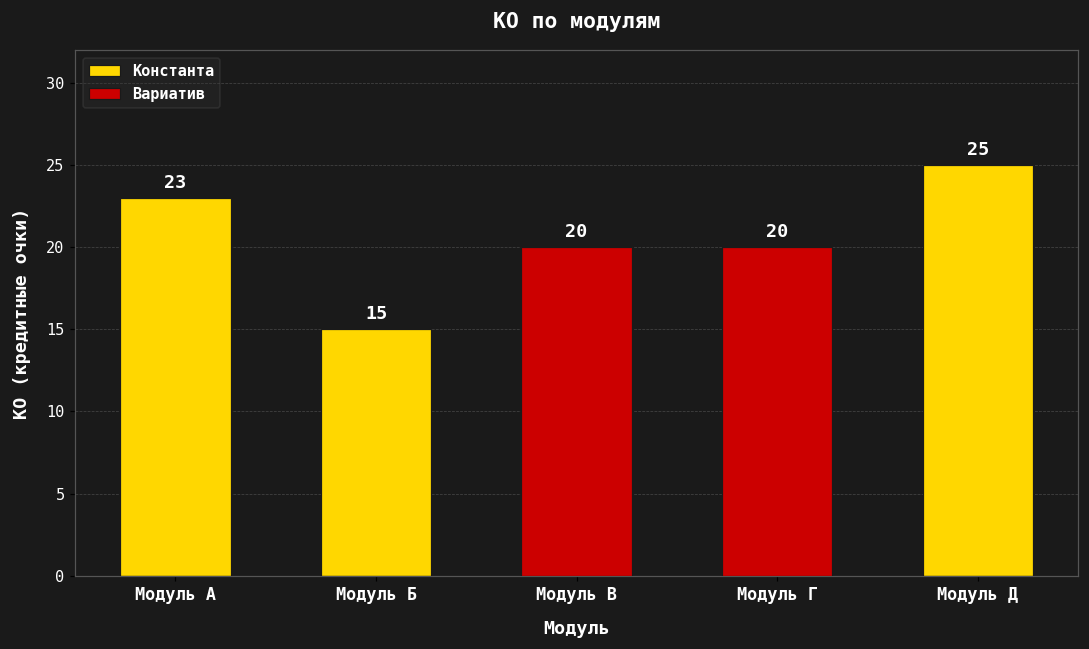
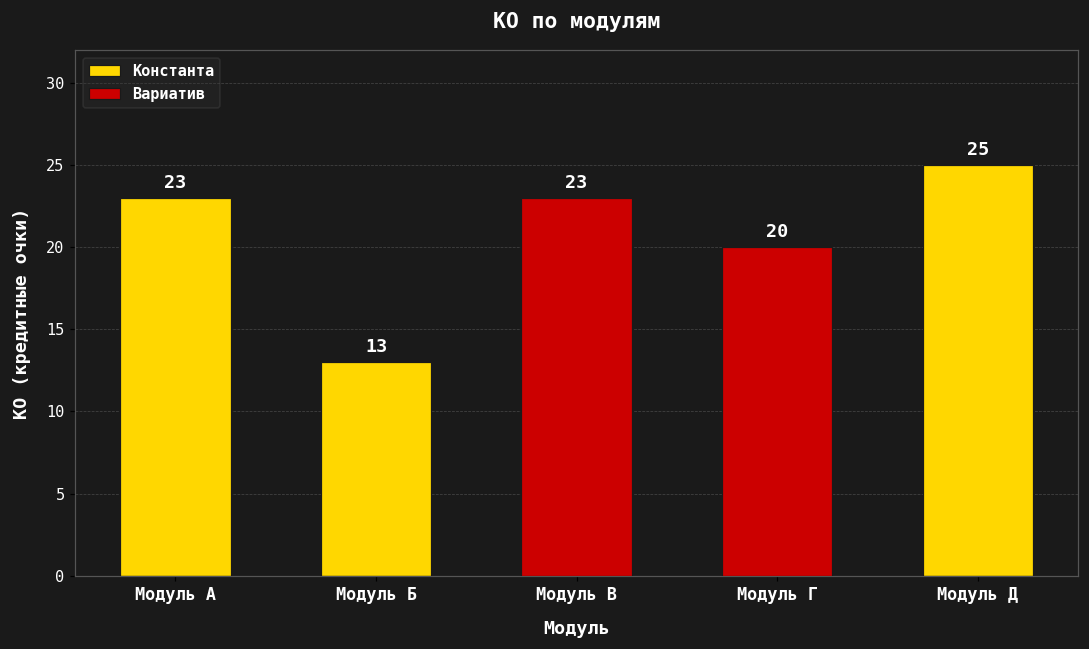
Константа, Модуль Б: 15 -> 13
Вариатив, Модуль В: 20 -> 23
